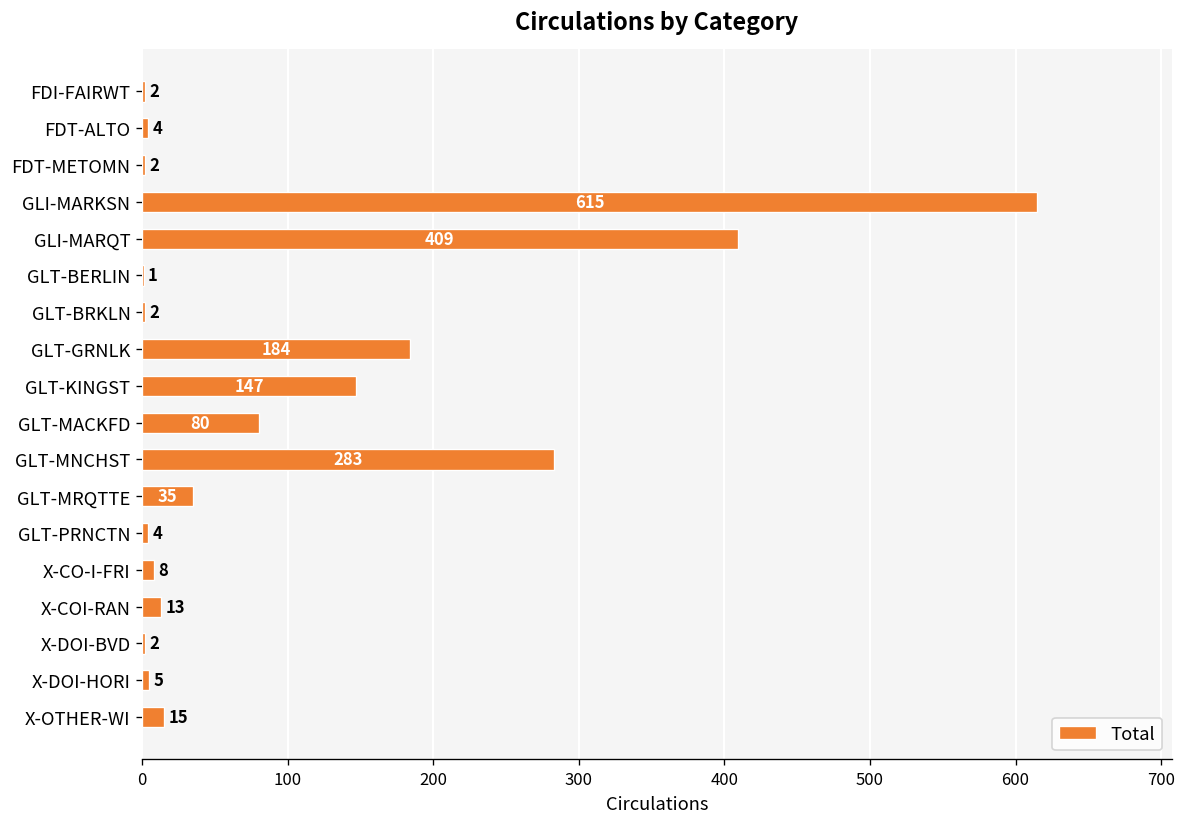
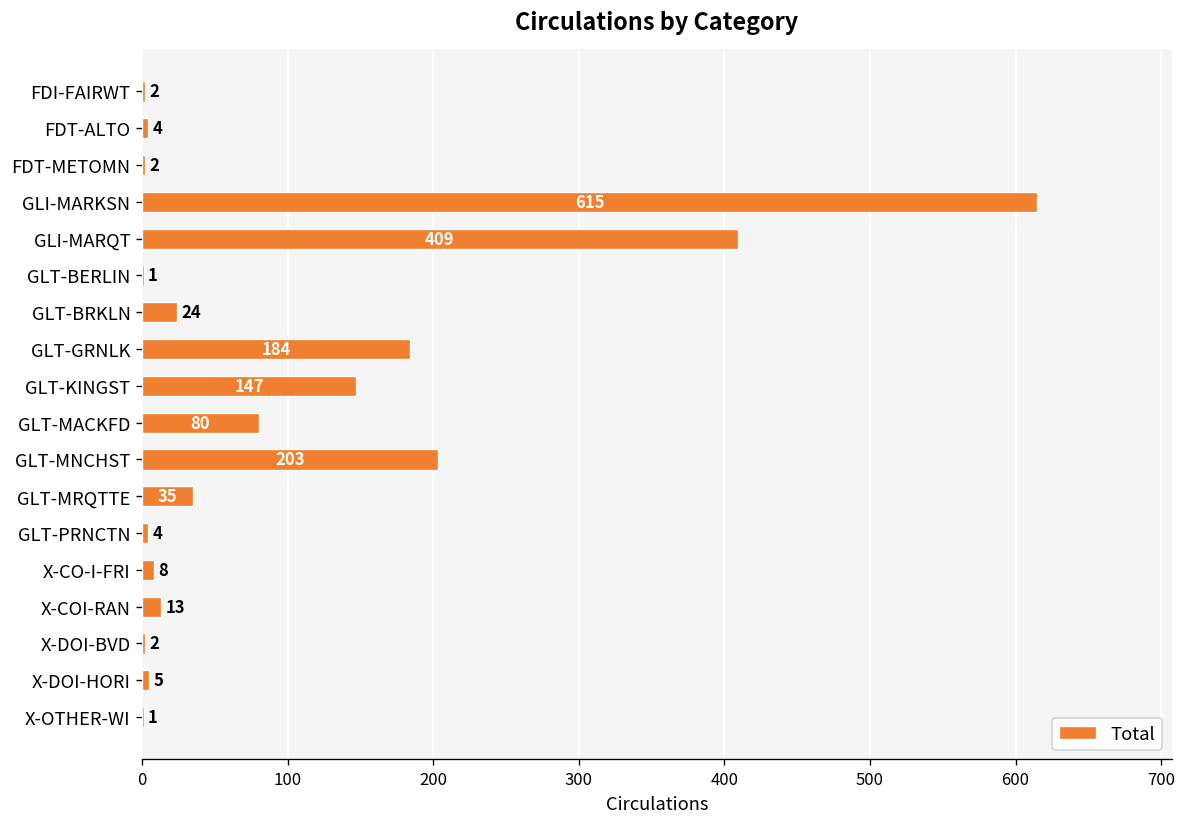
GLT-BRKLN: 2 -> 24
GLT-MNCHST: 283 -> 203
X-OTHER-WI: 15 -> 1
